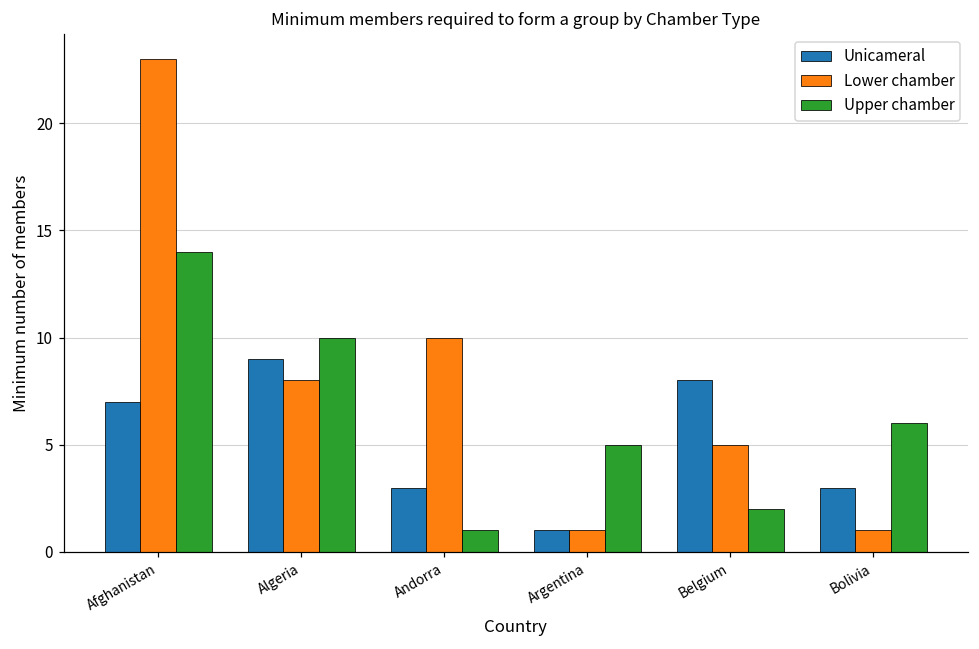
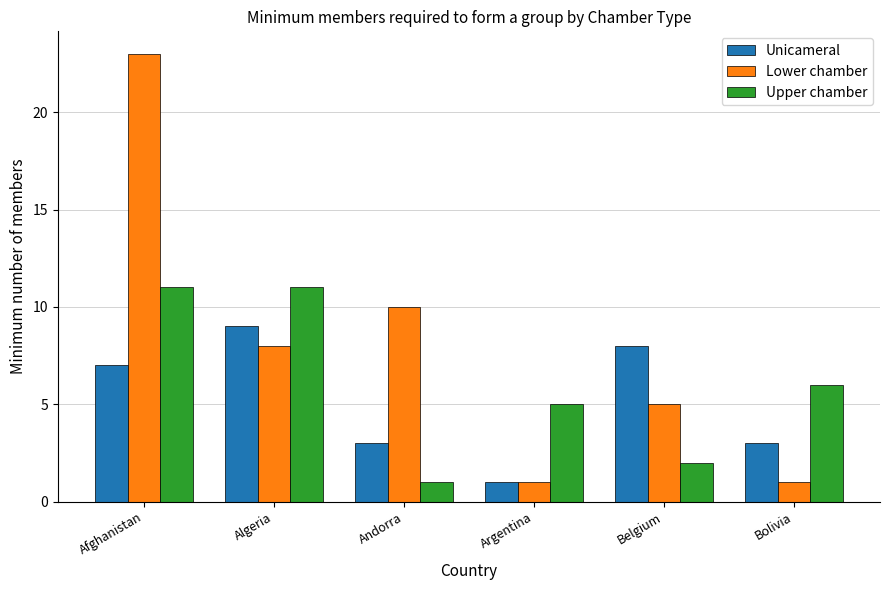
Upper chamber, Afghanistan: 14 -> 11
Upper chamber, Algeria: 10 -> 11
